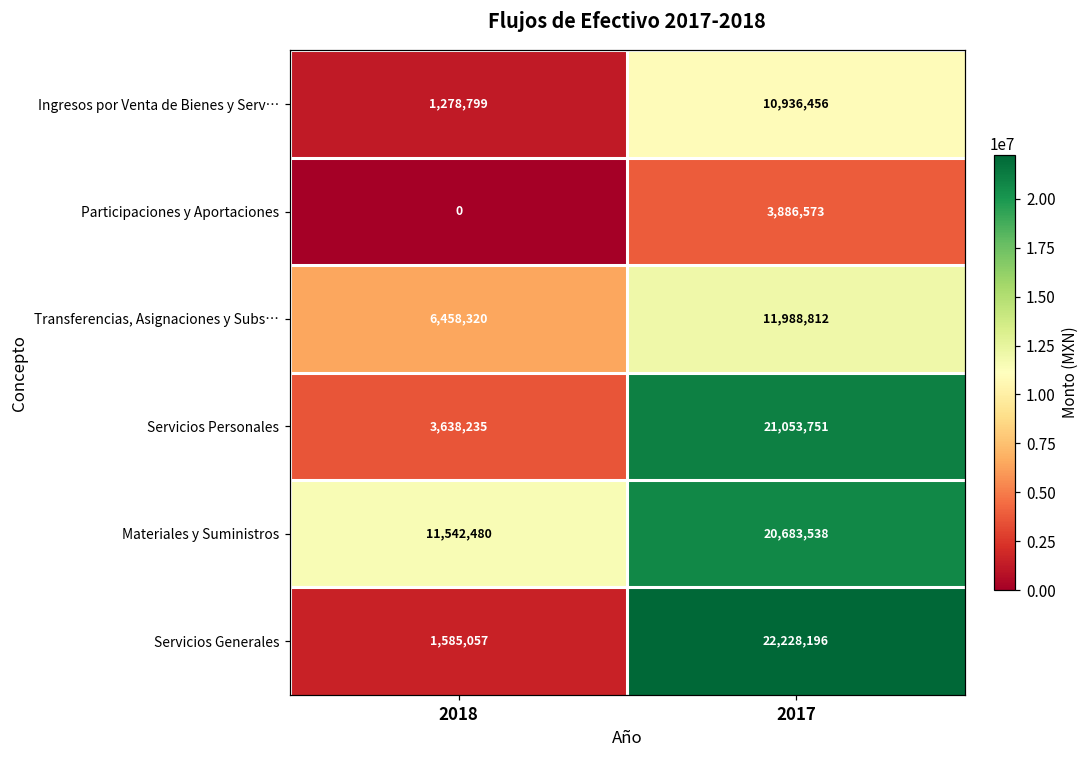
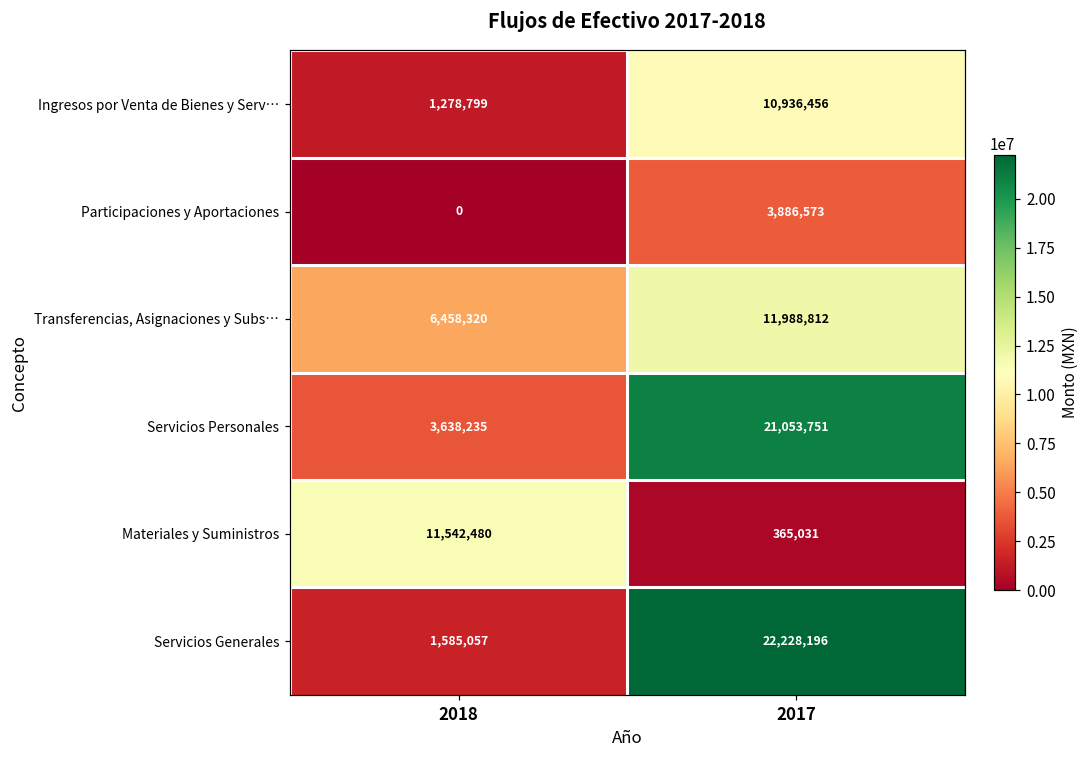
Materiales y Suministros, 2017: 20,683,538 -> 365,031
